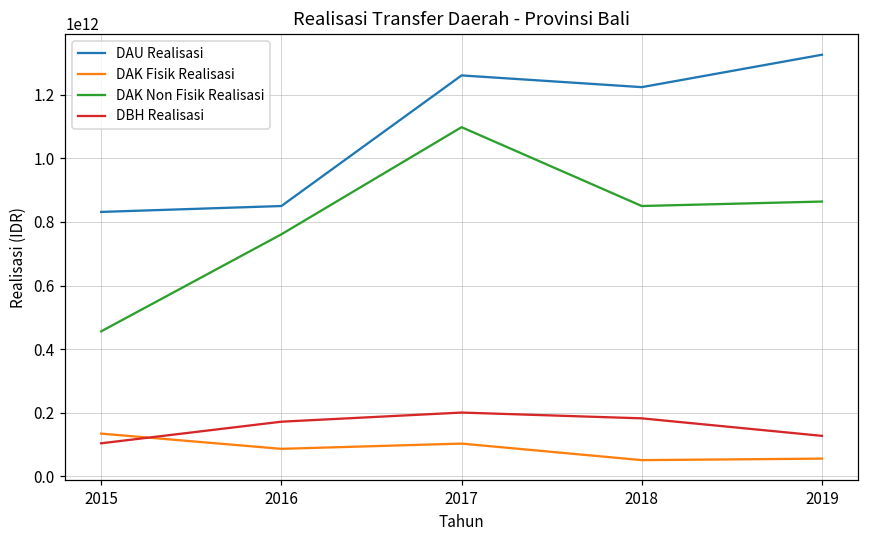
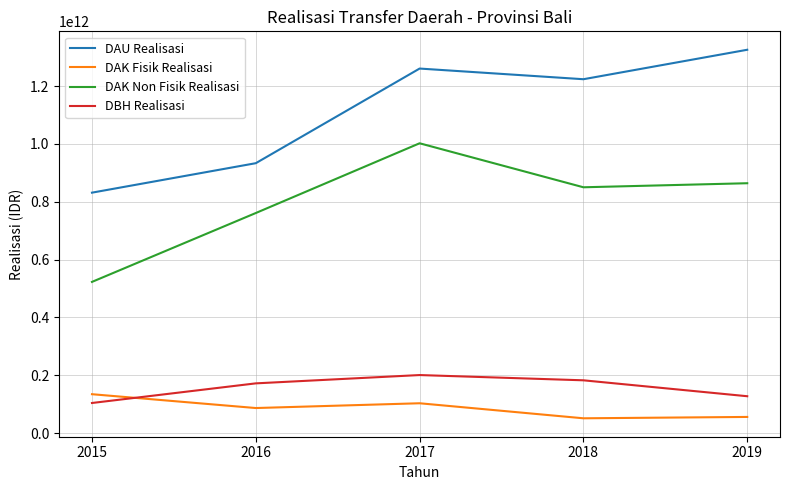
DAK Non Fisik Realisasi, 2015: 460000000000 -> 520000000000
DAU Realisasi, 2016: 850000000000 -> 930000000000
DAK Non Fisik Realisasi, 2017: 1100000000000 -> 1000000000000
